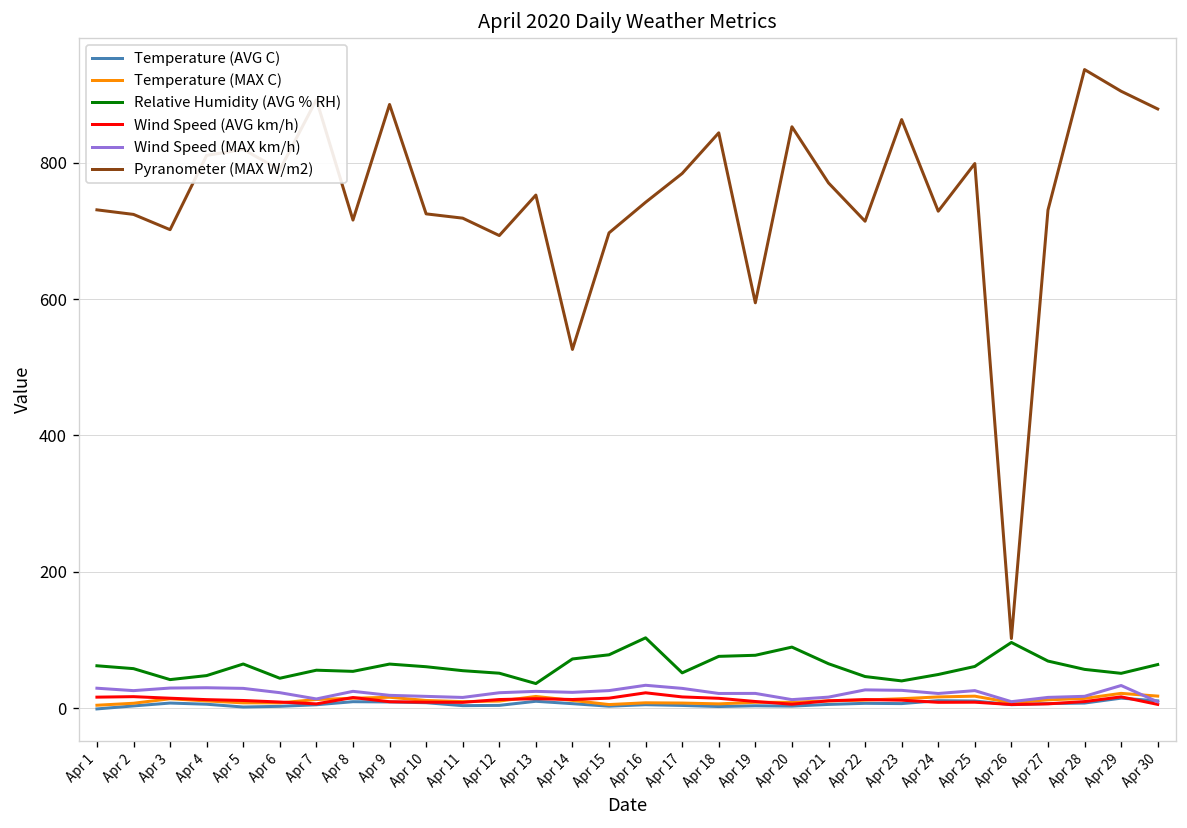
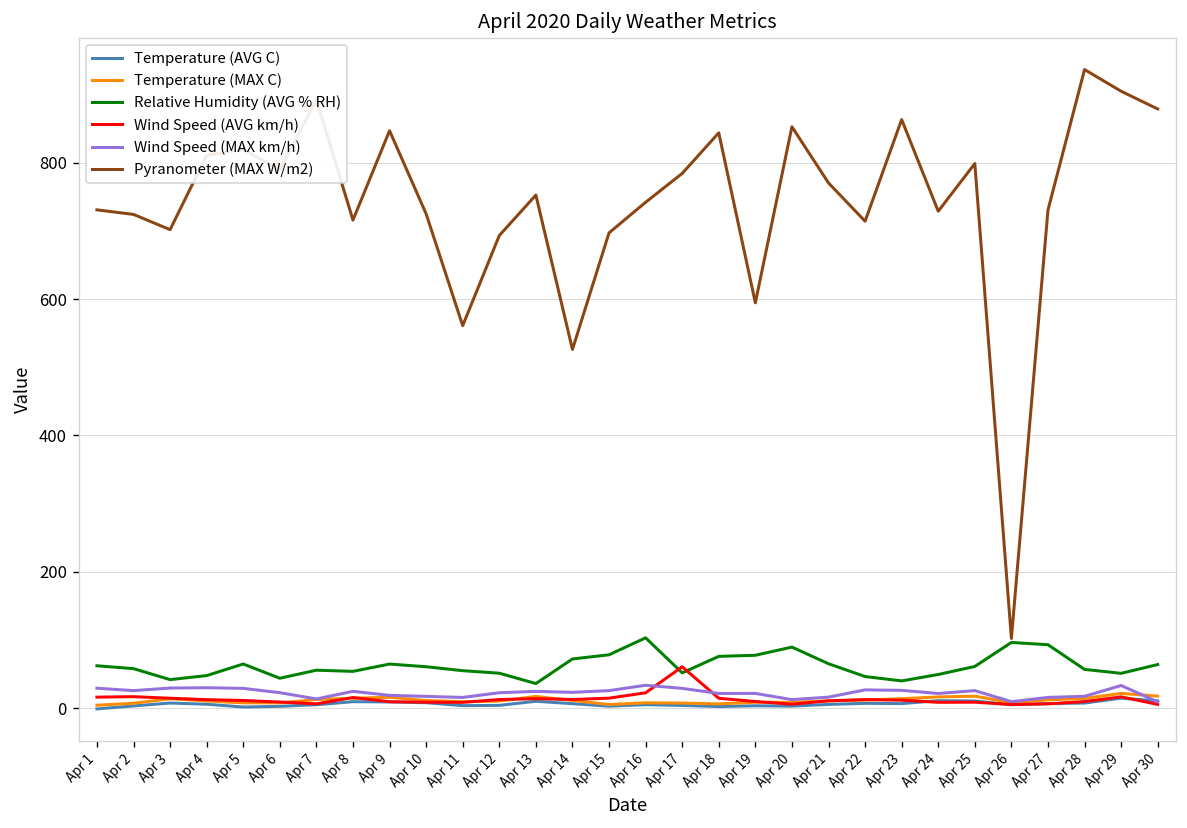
Pyranometer (MAX W/m2), Apr 9: 890 -> 850
Pyranometer (MAX W/m2), Apr 11: 720 -> 560
Wind Speed (AVG km/h), Apr 17: 20 -> 60
Relative Humidity (AVG % RH), Apr 27: 70 -> 90
